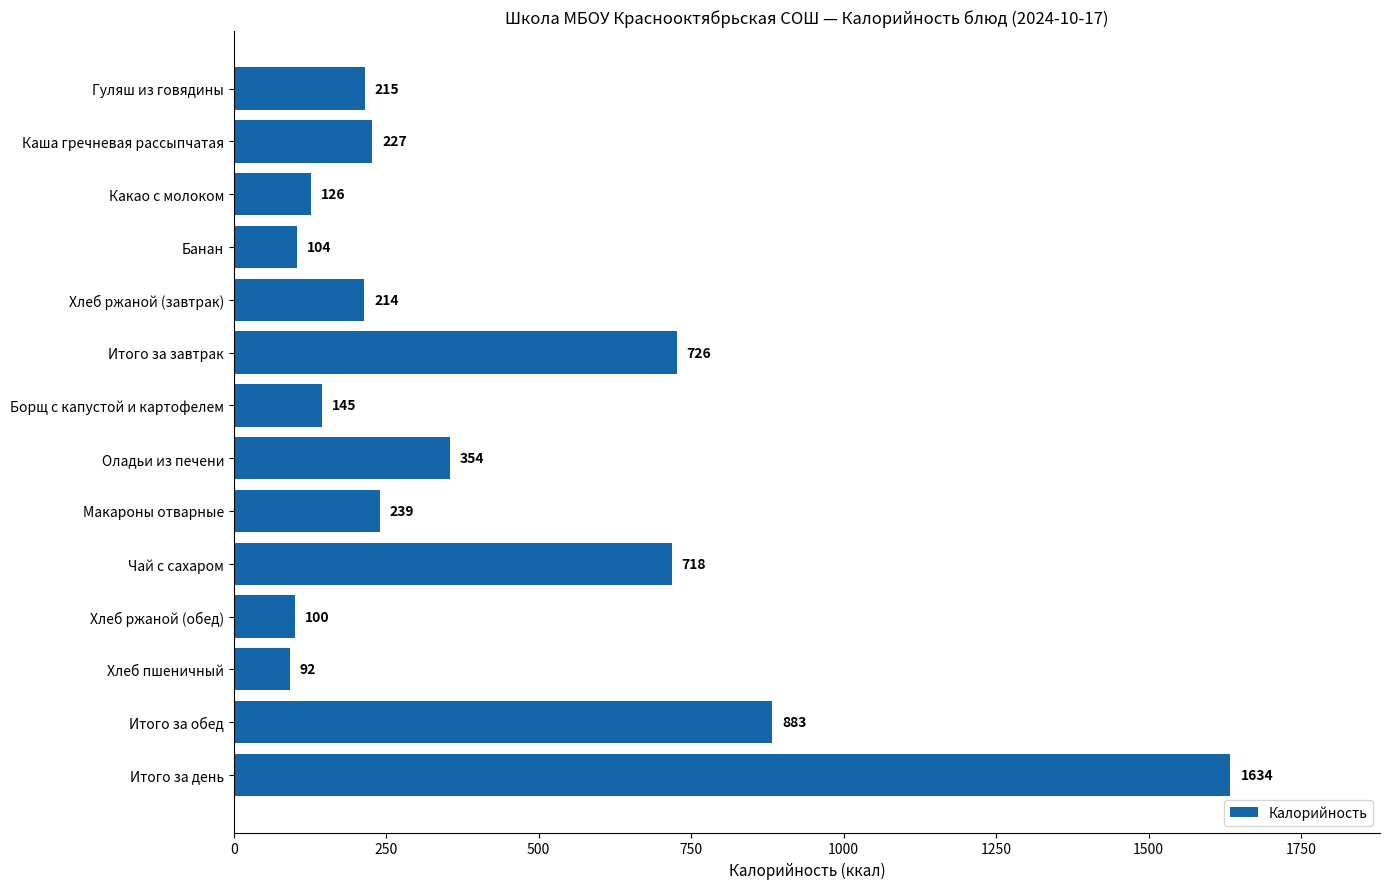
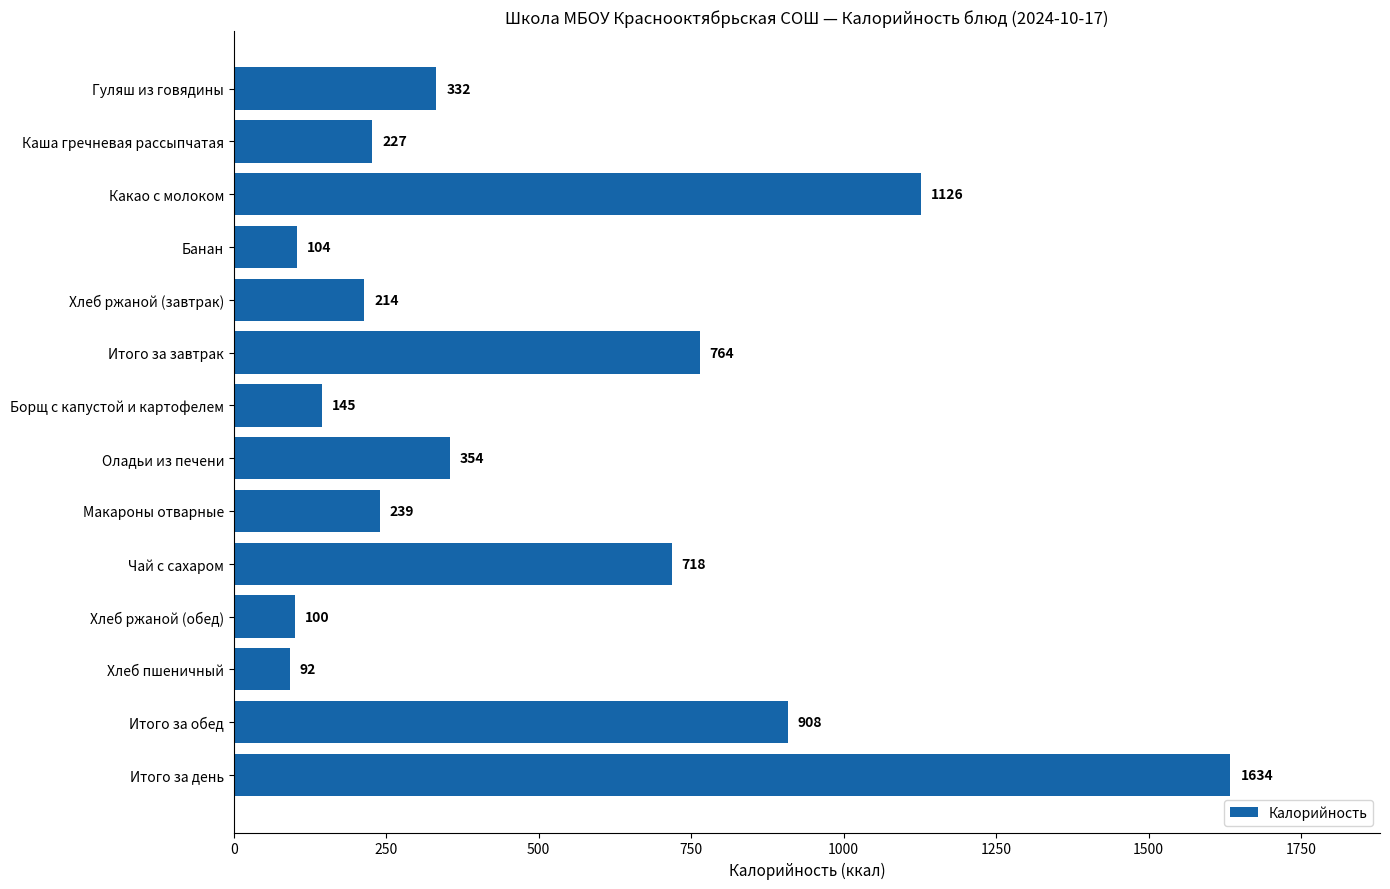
Гуляш из говядины: 215 -> 332
Какао с молоком: 126 -> 1126
Итого за завтрак: 726 -> 764
Итого за обед: 883 -> 908
